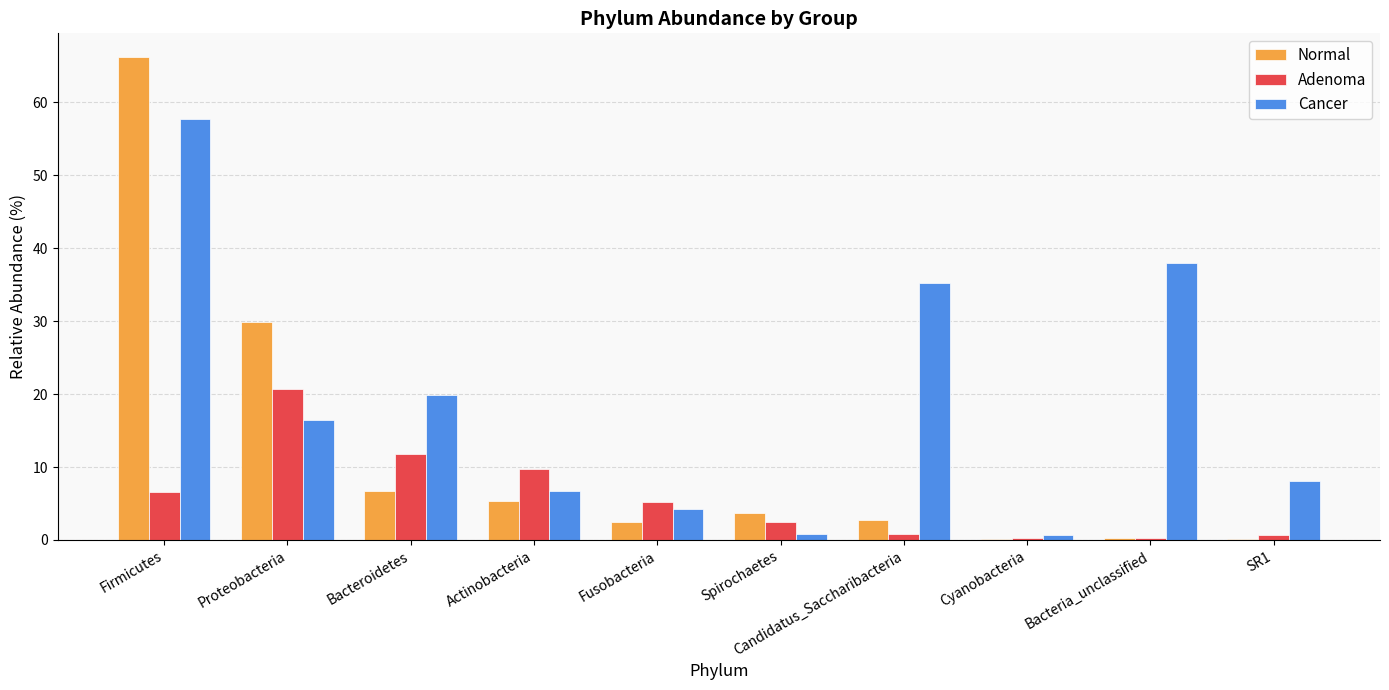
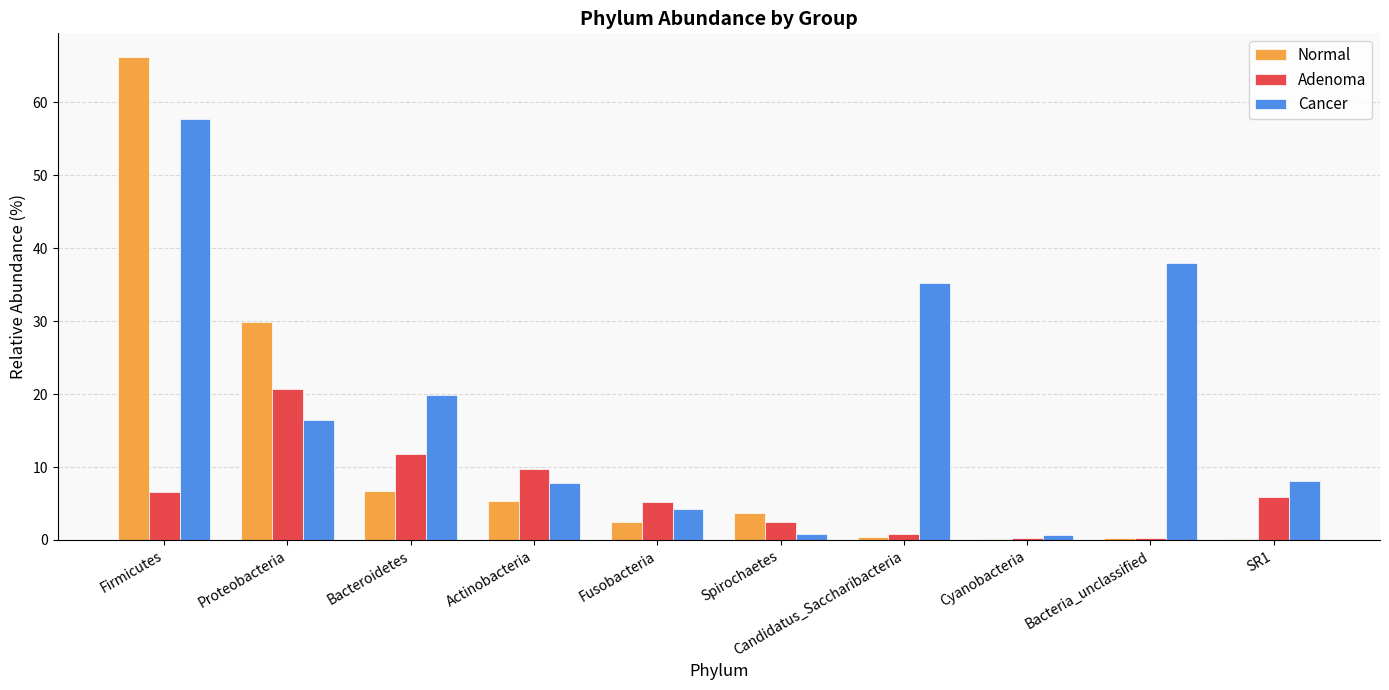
Cancer, Actinobacteria: 7 -> 8
Normal, Candidatus_Saccharibacteria: 3 -> 0
Adenoma, SR1: 1 -> 6
